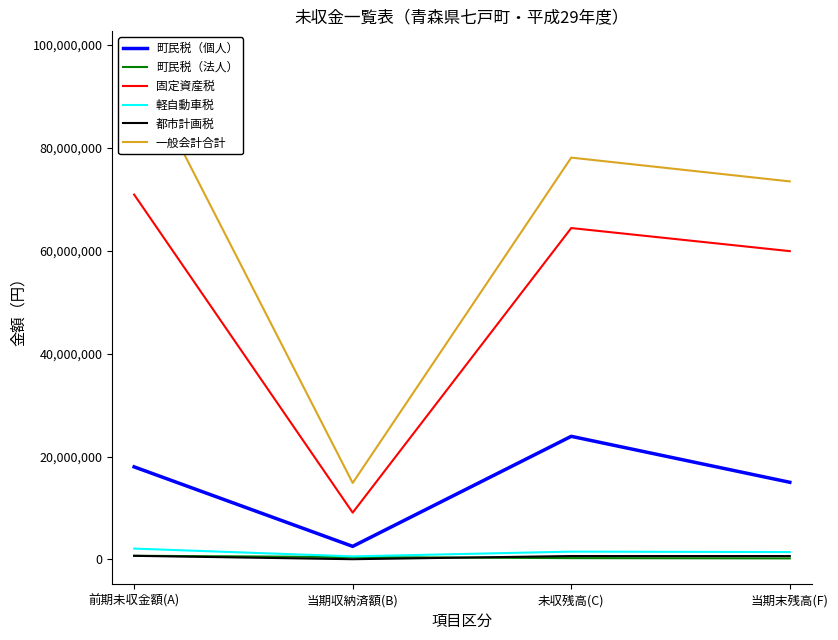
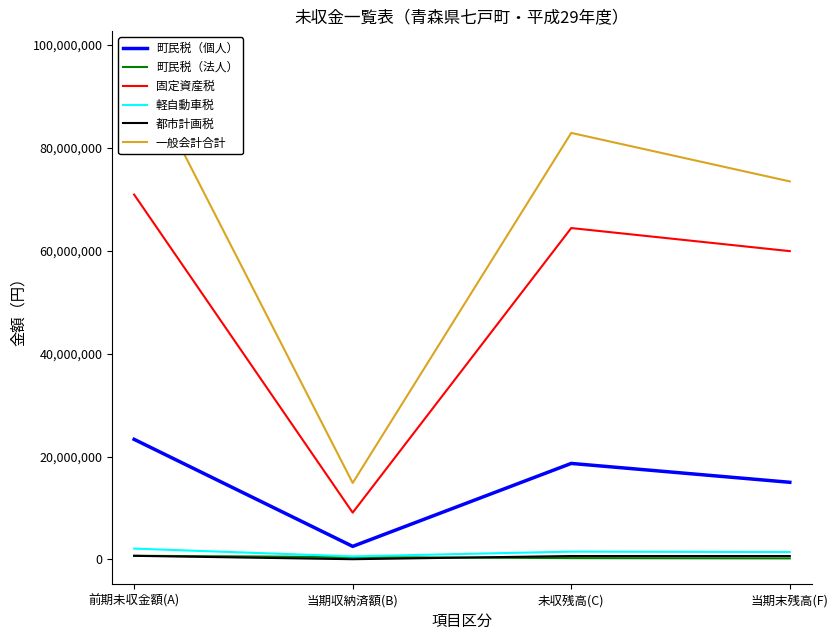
町民税（個人）, 前期未収金額(A): 18,000,000 -> 23,000,000
町民税（個人）, 未収残高(C): 24,000,000 -> 19,000,000
一般会計合計, 未収残高(C): 78,000,000 -> 83,000,000
